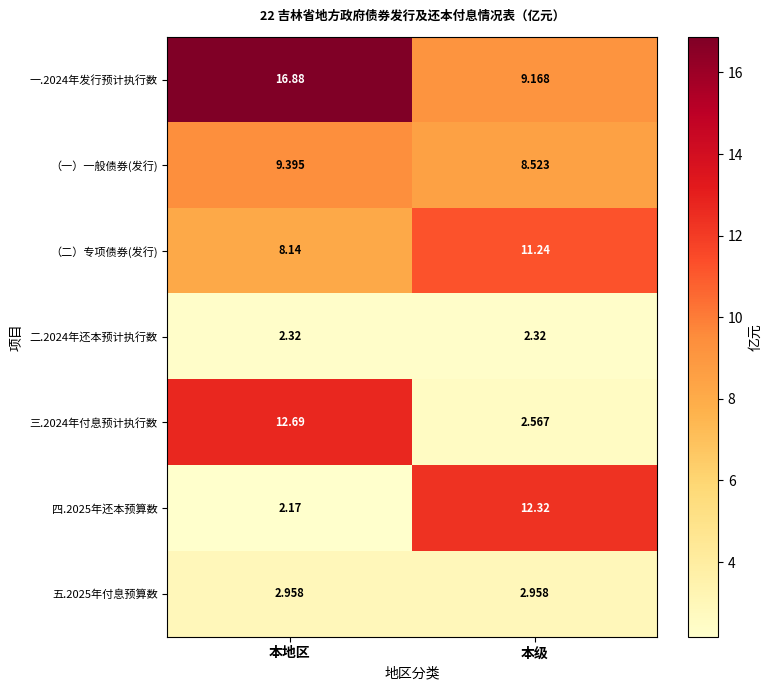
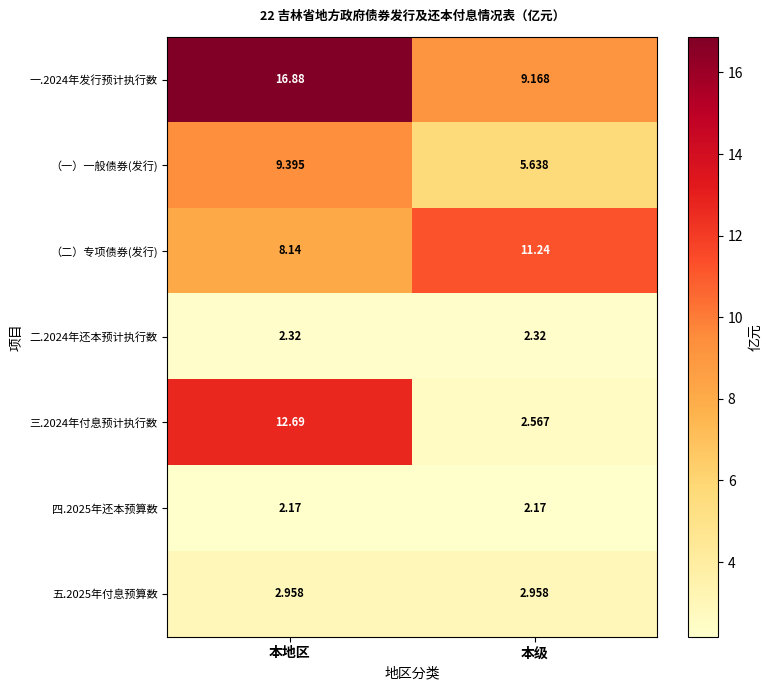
（一）一般债券(发行), 本级: 8.523 -> 5.638
四.2025年还本预算数, 本级: 12.32 -> 2.17
